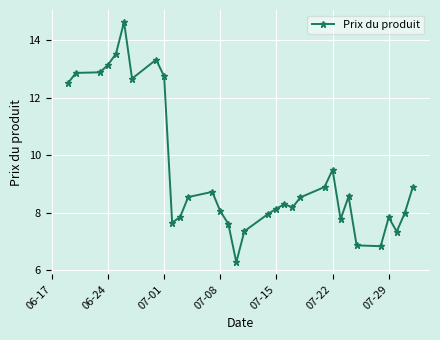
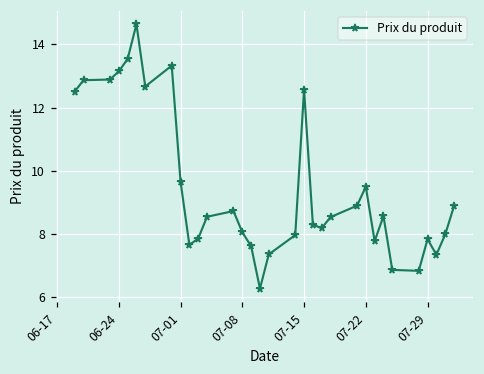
07-01: 12.8 -> 9.7
07-15: 8.2 -> 12.6
